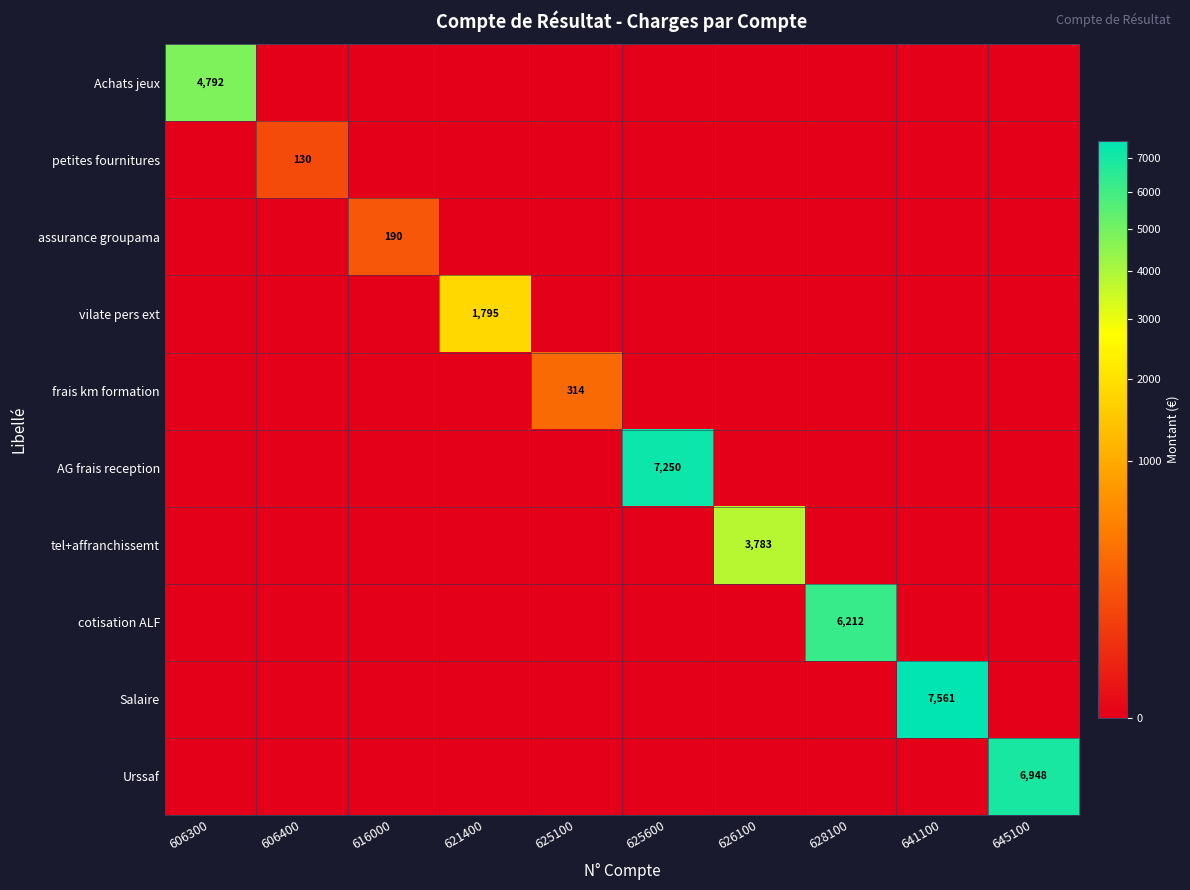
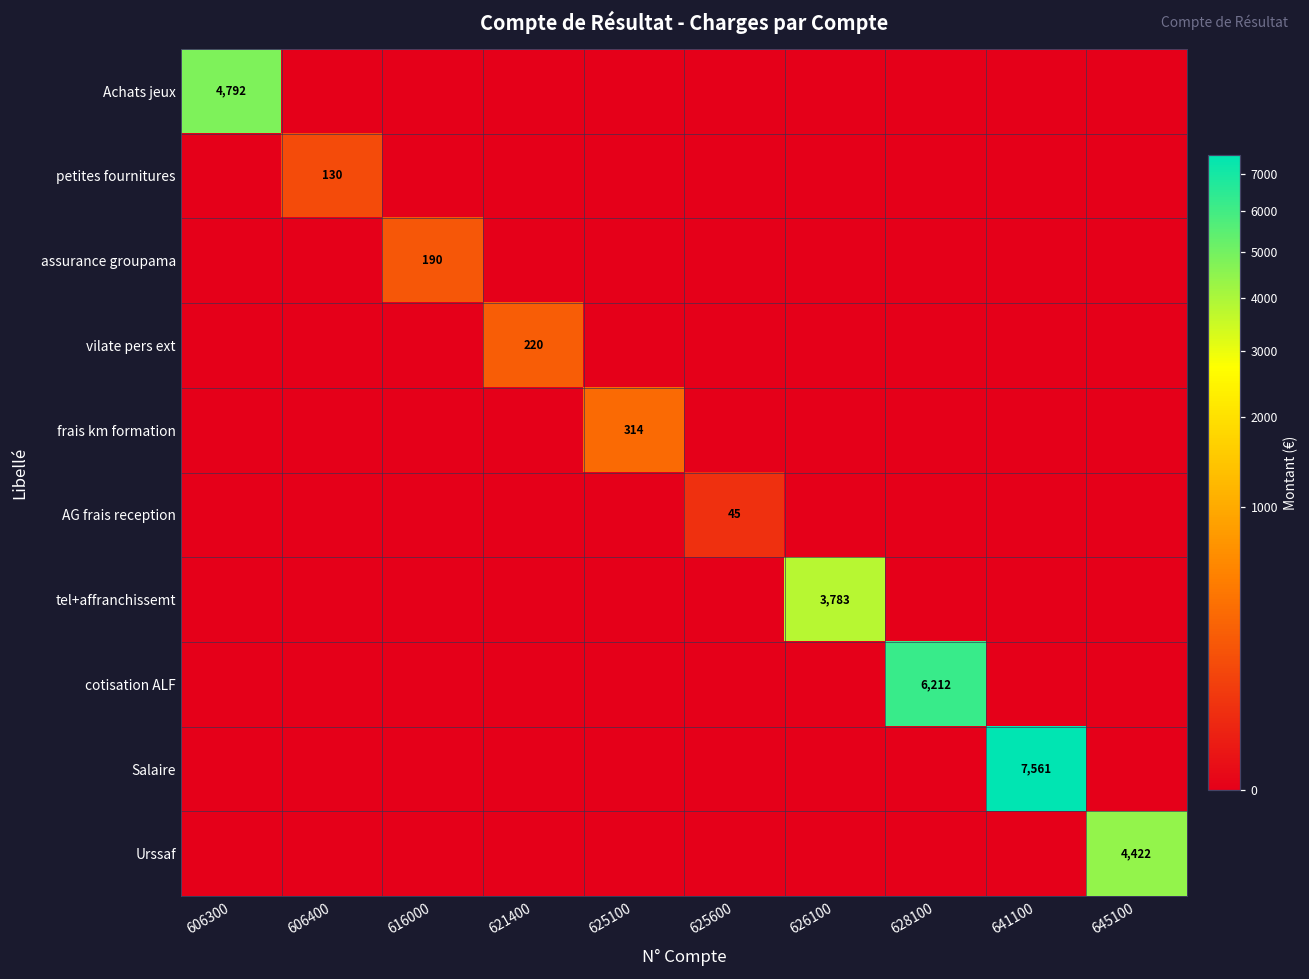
vilate pers ext, 621400: 1,795 -> 220
AG frais reception, 625600: 7,250 -> 45
Urssaf, 645100: 6,948 -> 4,422
